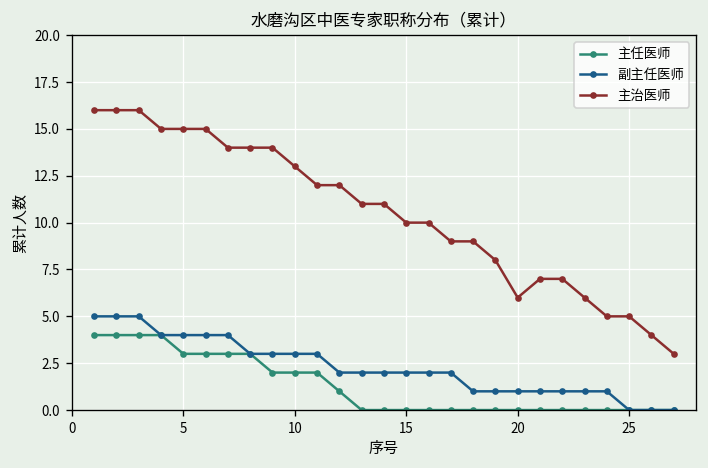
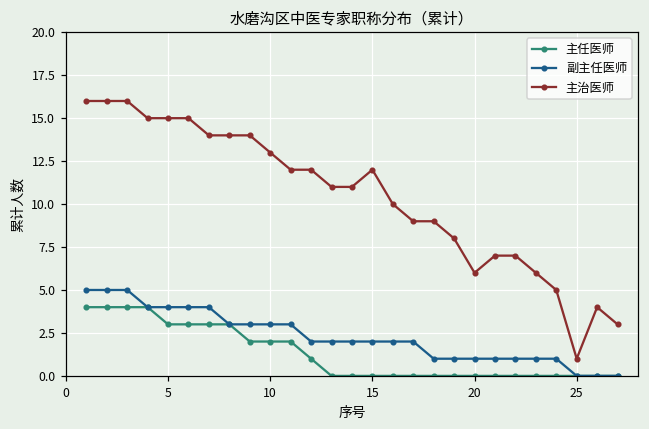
主治医师, 15: 10 -> 12
主治医师, 25: 5 -> 1
